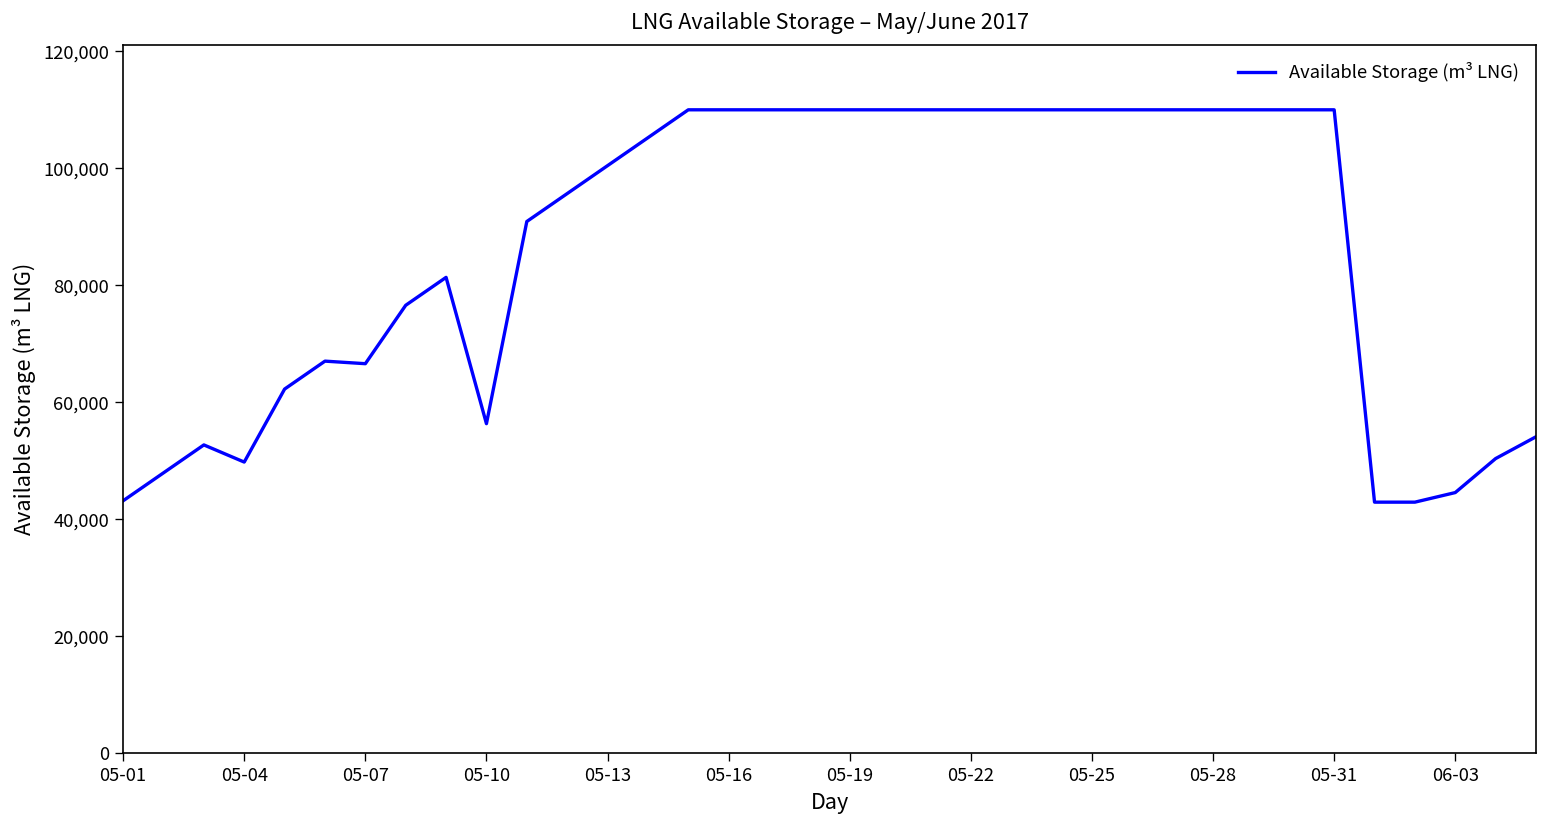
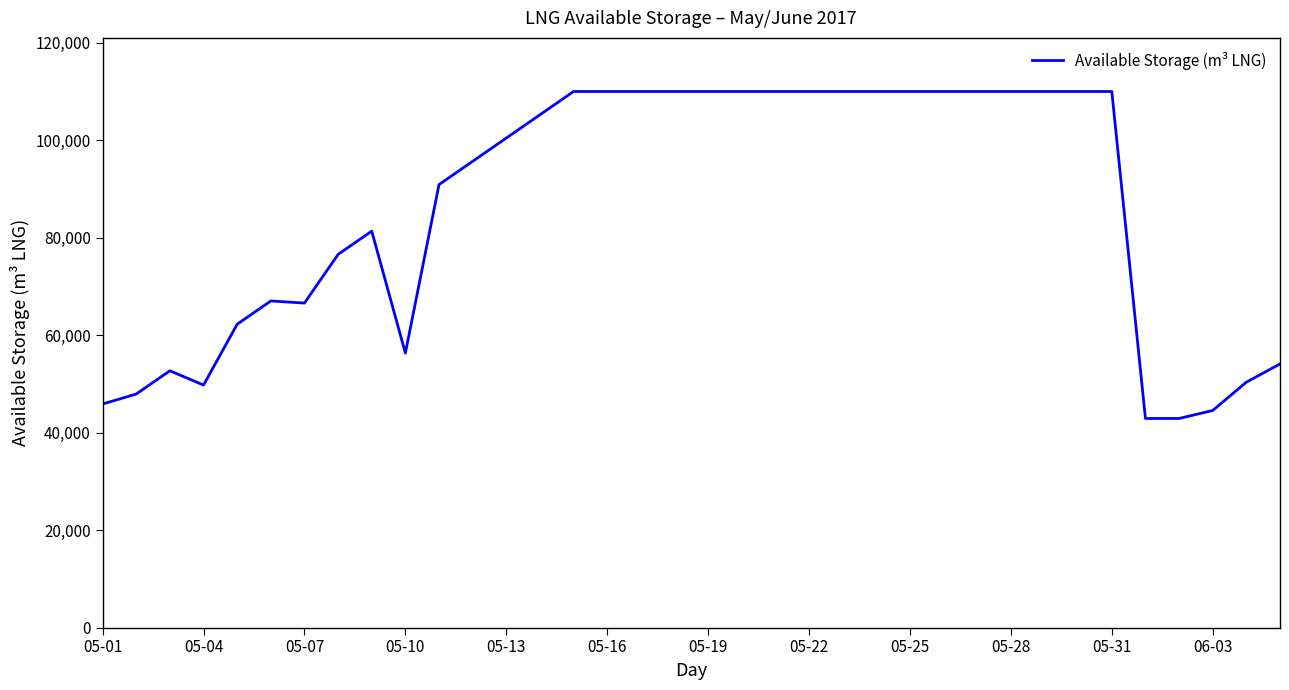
05-01: 43,000 -> 46,000
